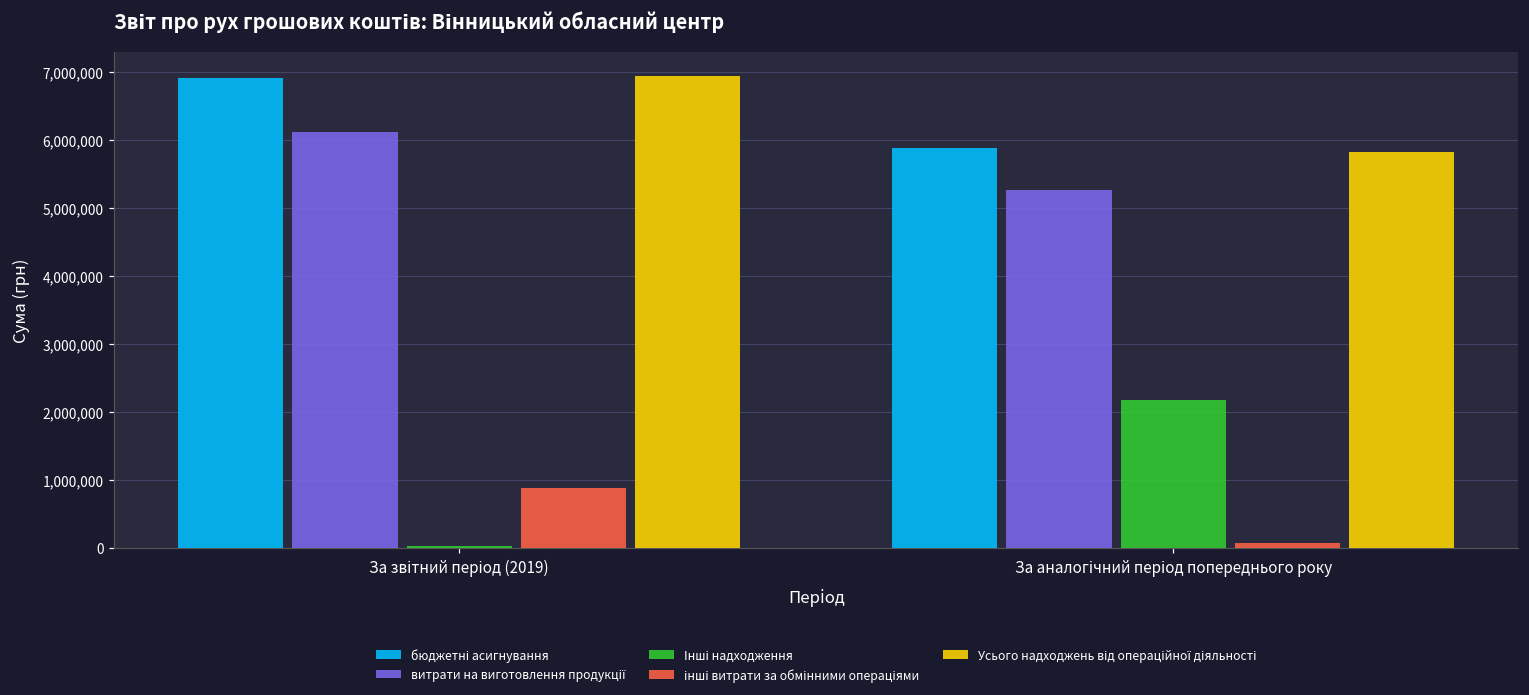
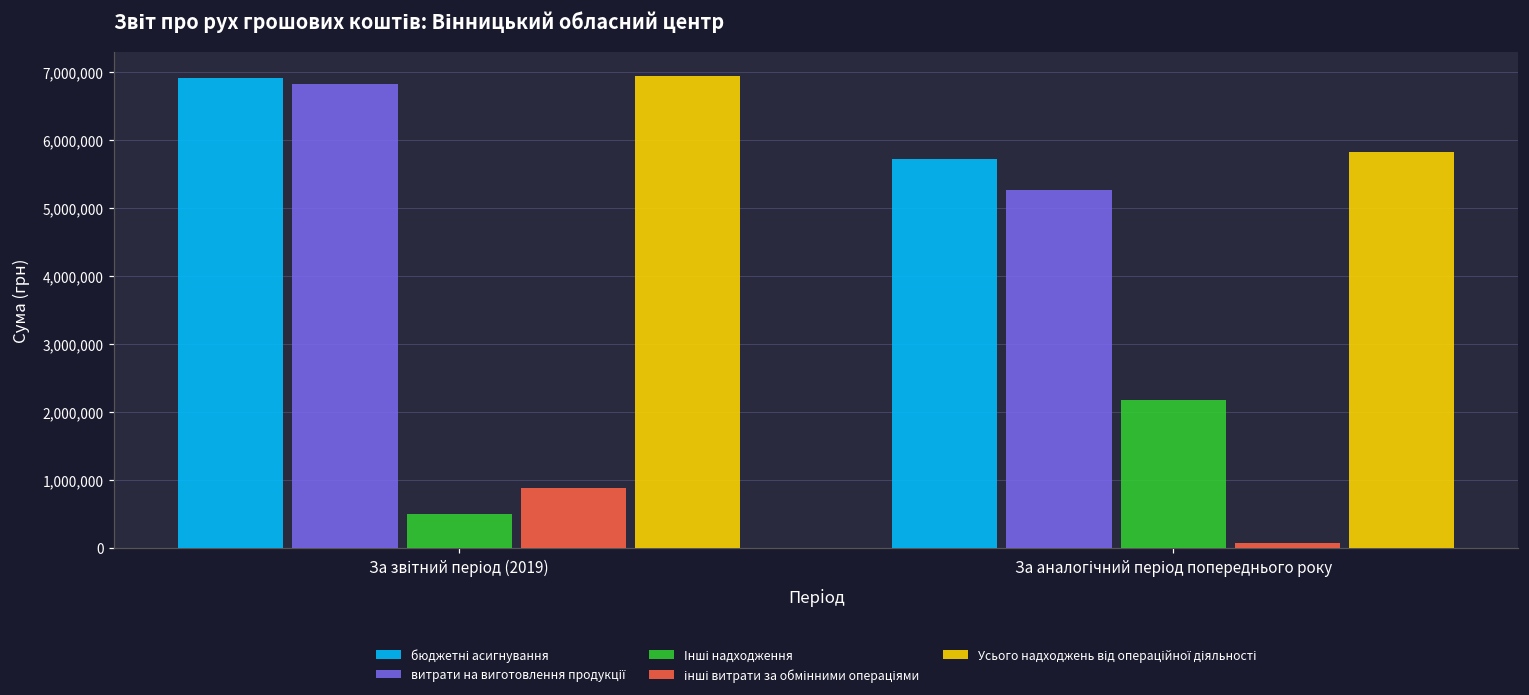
витрати на виготовлення продукції, За звітний період (2019): 6,100,000 -> 6,800,000
Інші надходження, За звітний період (2019): 0 -> 500,000
бюджетні асигнування, За аналогічний період попереднього року: 5,900,000 -> 5,700,000
